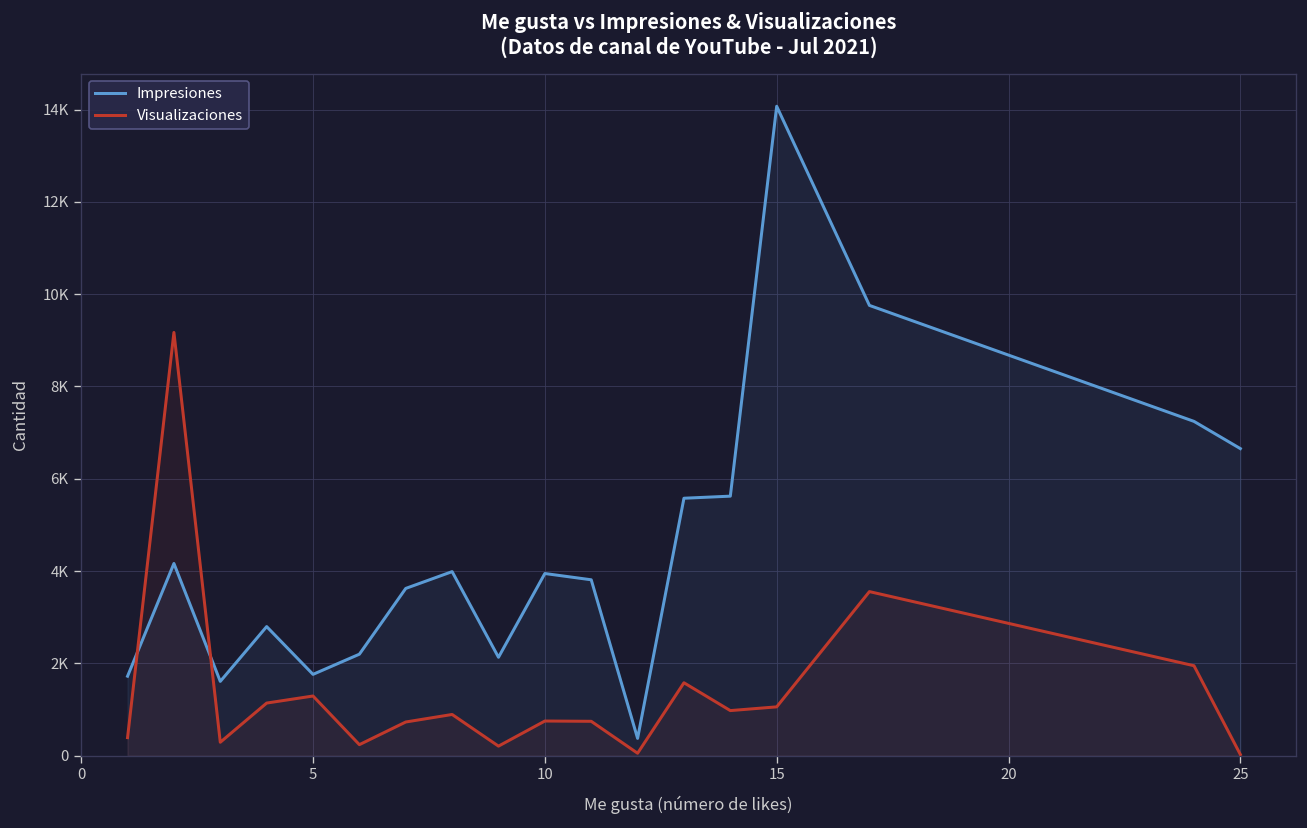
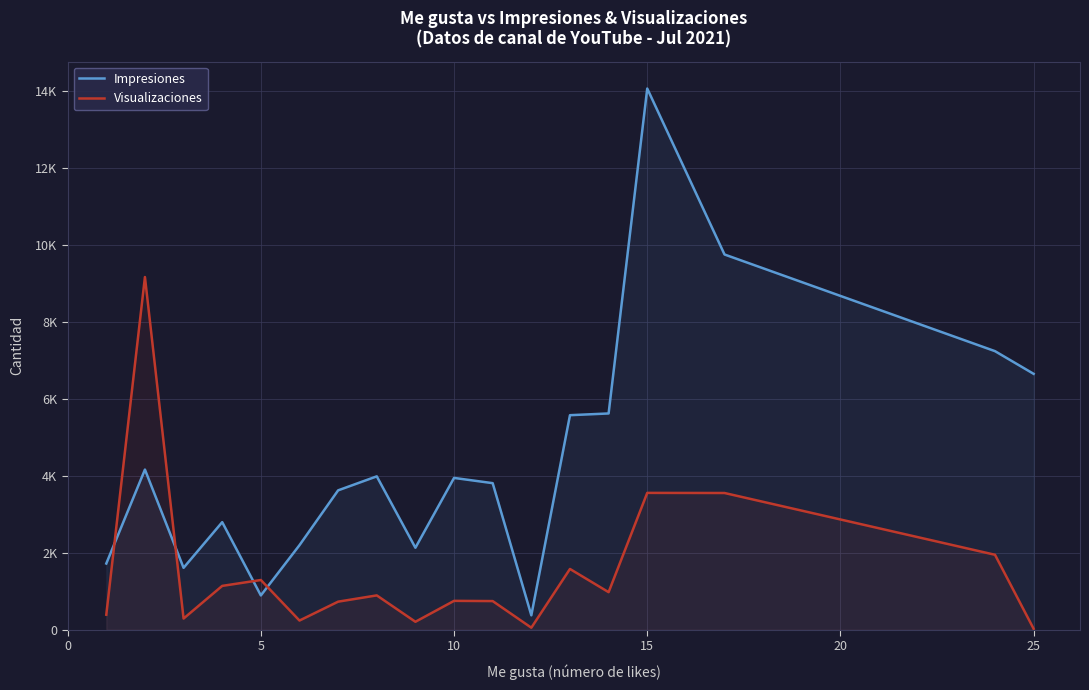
Impresiones, 5: 1800 -> 900
Visualizaciones, 15: 1100 -> 3600
